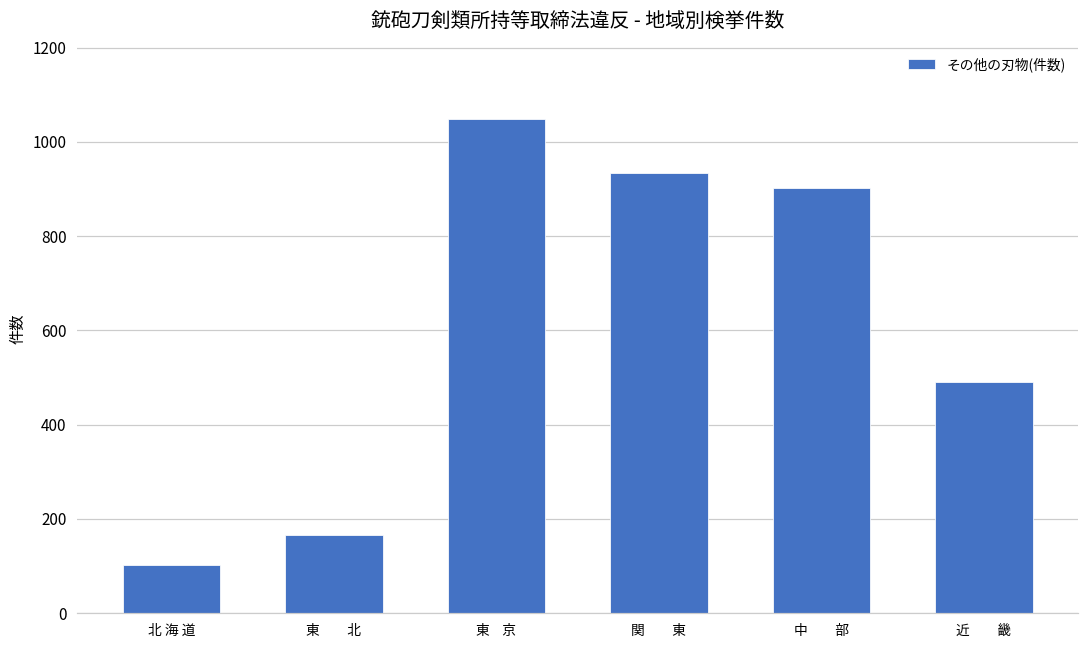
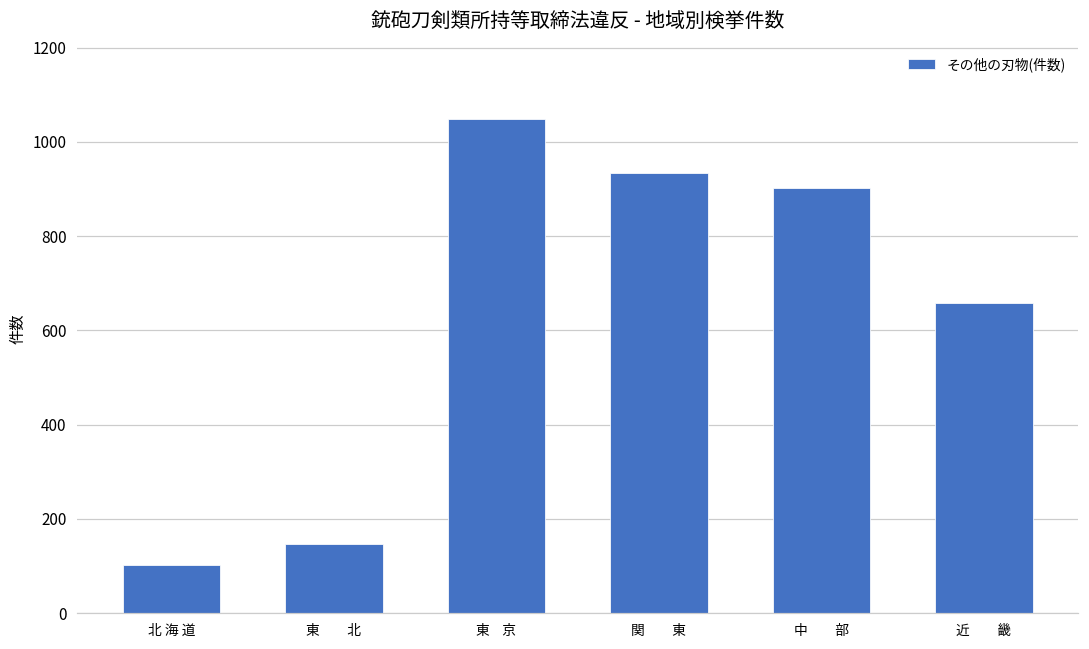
東 北: 170 -> 150
近 畿: 490 -> 660
